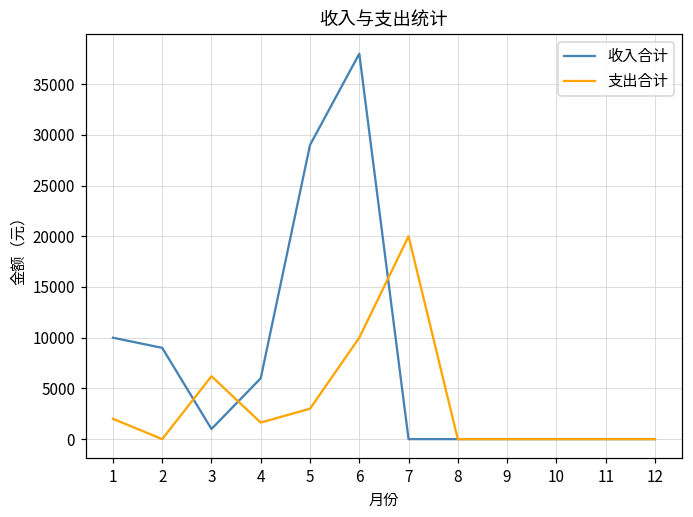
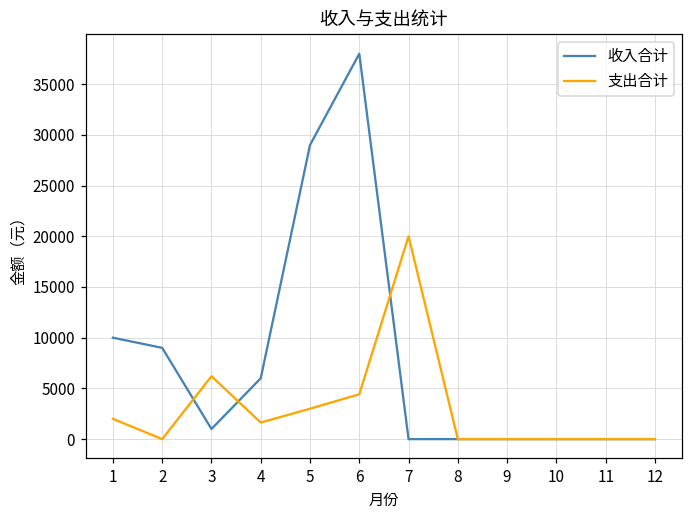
支出合计, 6: 10000 -> 4000
